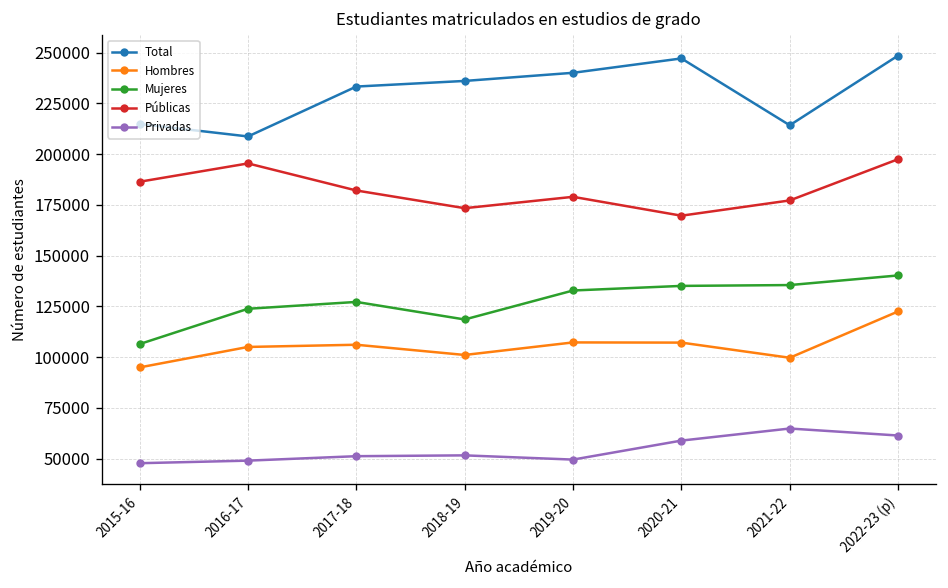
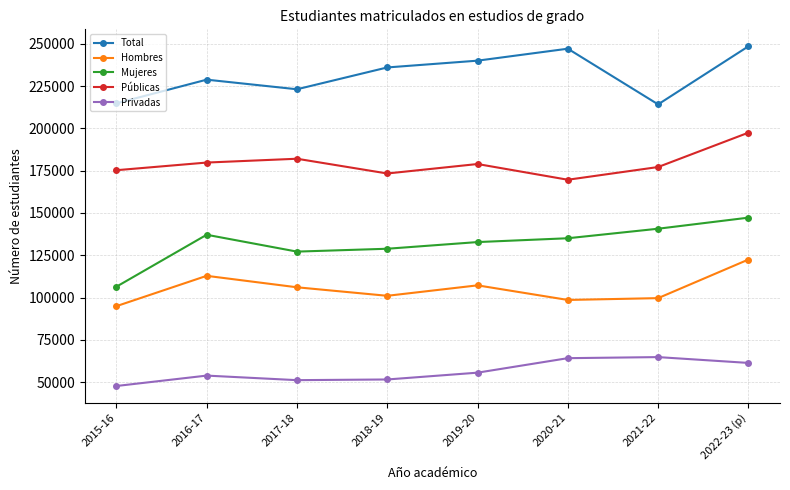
Públicas, 2015-16: 186000 -> 175000
Total, 2016-17: 209000 -> 229000
Hombres, 2016-17: 105000 -> 113000
Mujeres, 2016-17: 124000 -> 137000
Públicas, 2016-17: 195000 -> 180000
Privadas, 2016-17: 49000 -> 54000
Total, 2017-18: 233000 -> 223000
Mujeres, 2018-19: 119000 -> 129000
Privadas, 2019-20: 50000 -> 56000
Hombres, 2020-21: 107000 -> 99000
Privadas, 2020-21: 59000 -> 64000
Mujeres, 2021-22: 135000 -> 141000
Mujeres, 2022-23 (p): 140000 -> 147000
